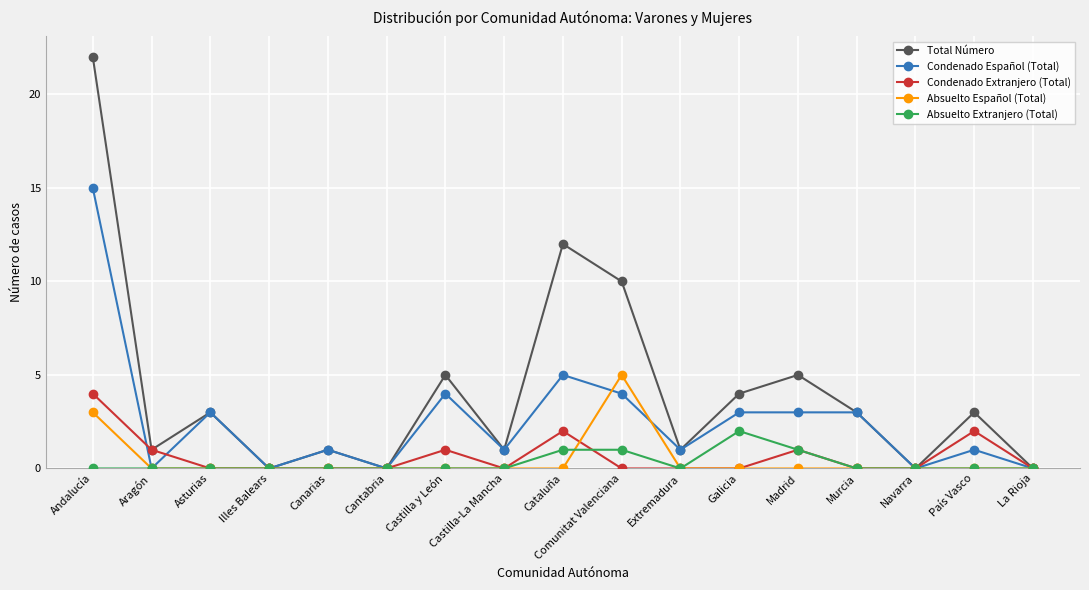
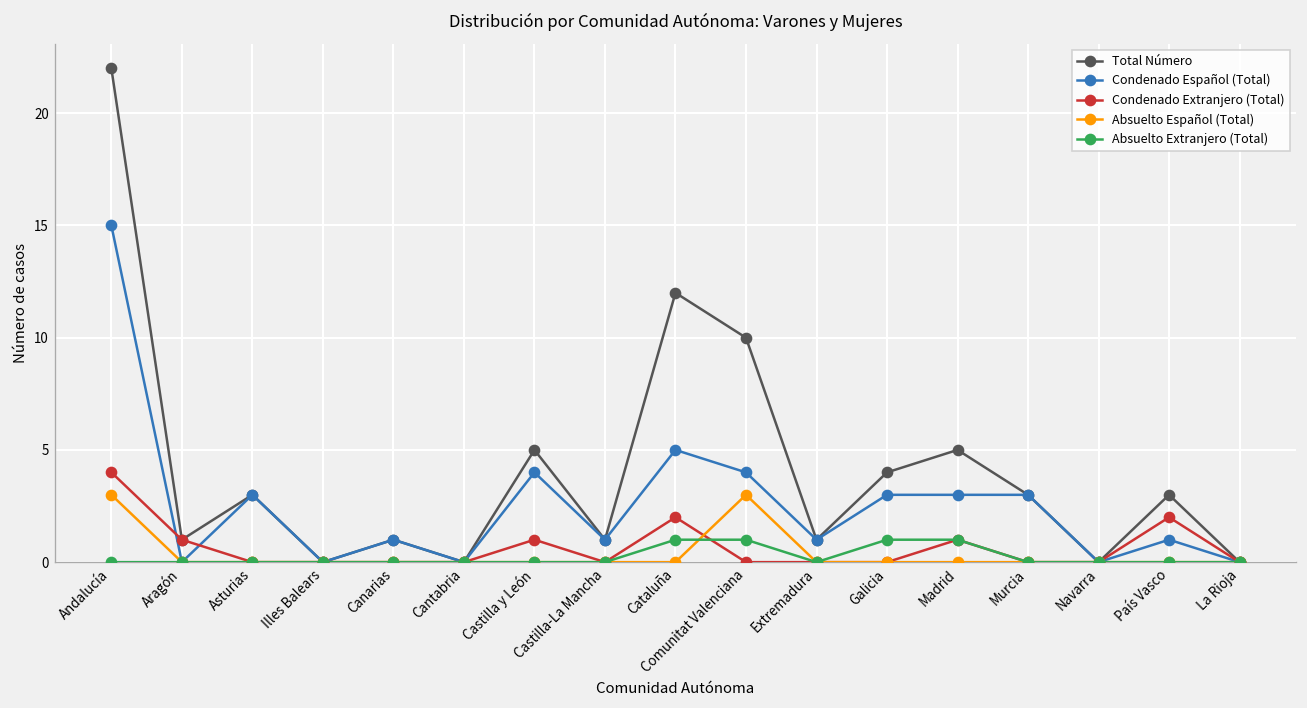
Absuelto Español (Total), Comunitat Valenciana: 5 -> 3
Absuelto Extranjero (Total), Galicia: 2 -> 1
